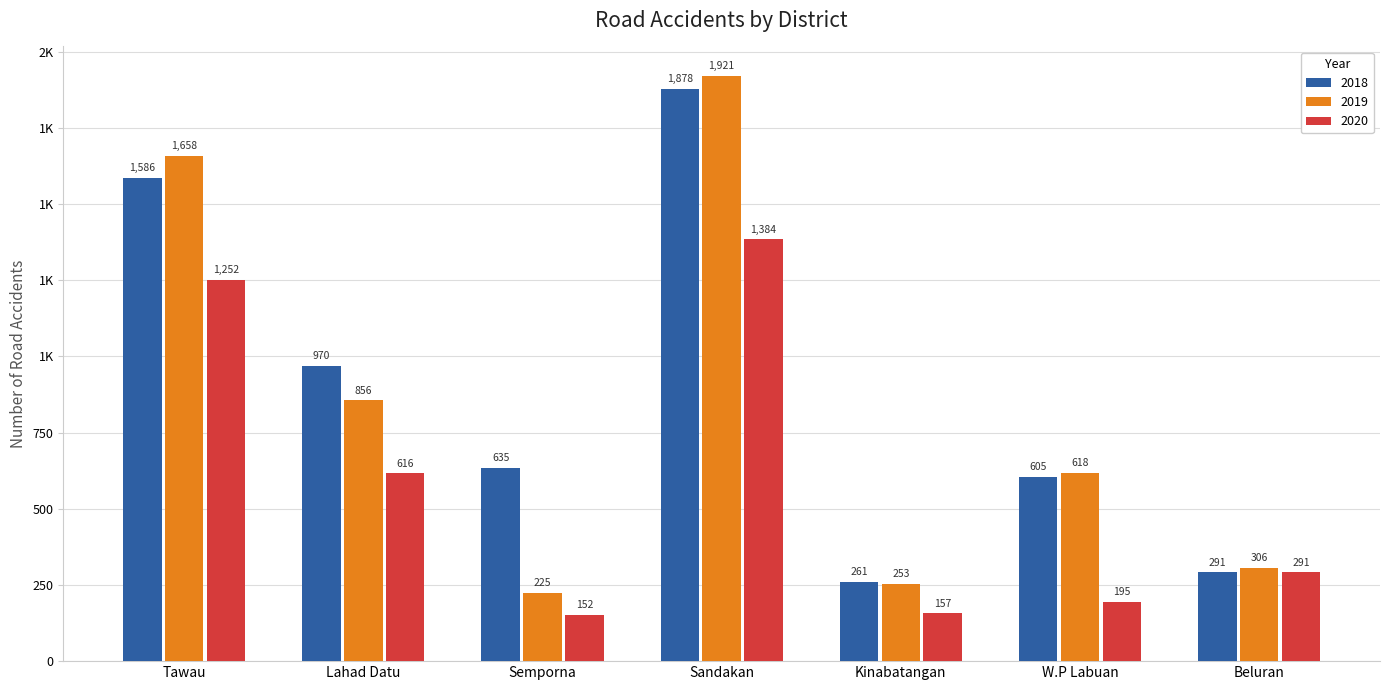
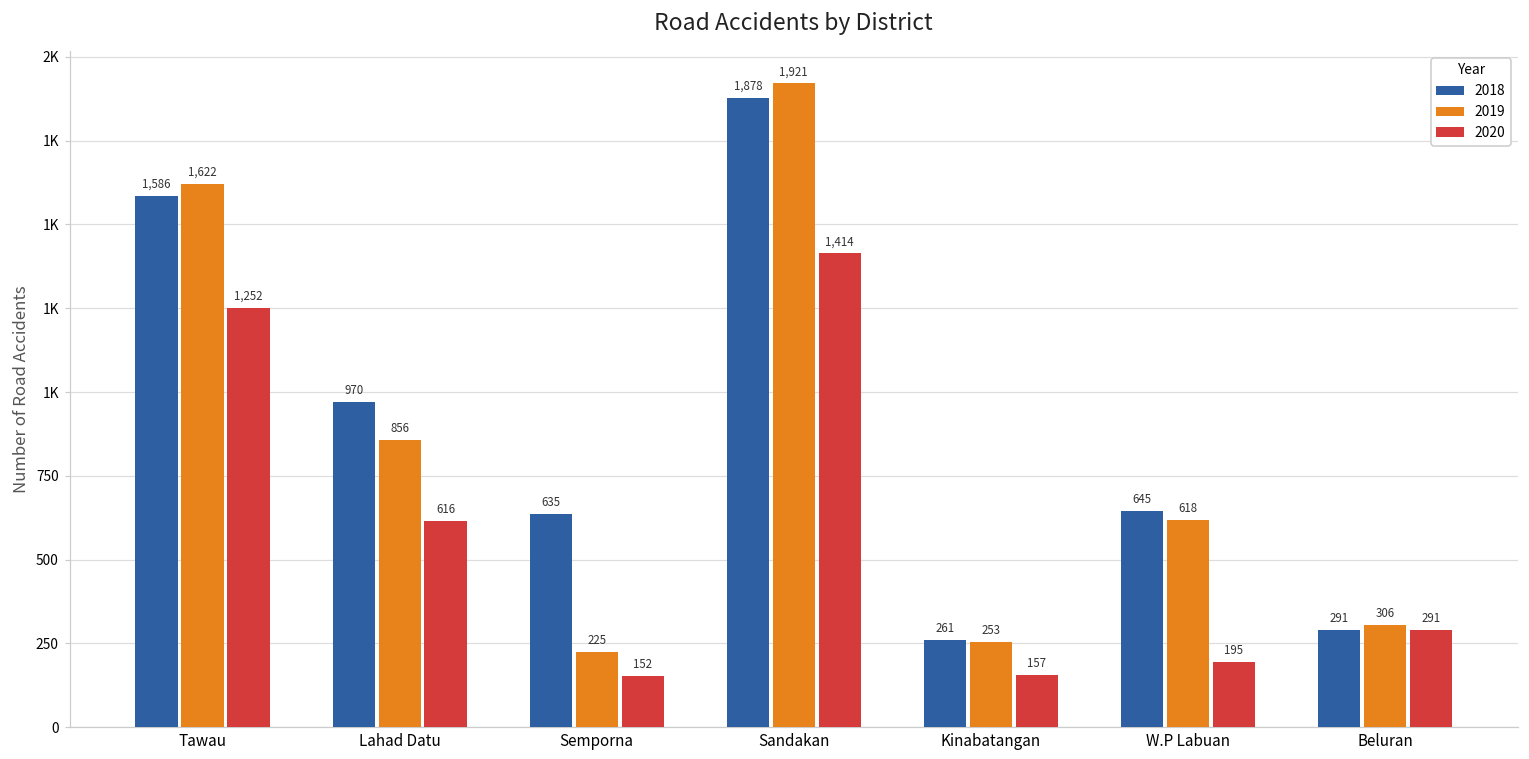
2019, Tawau: 1,658 -> 1,622
2020, Sandakan: 1,384 -> 1,414
2018, W.P Labuan: 605 -> 645
